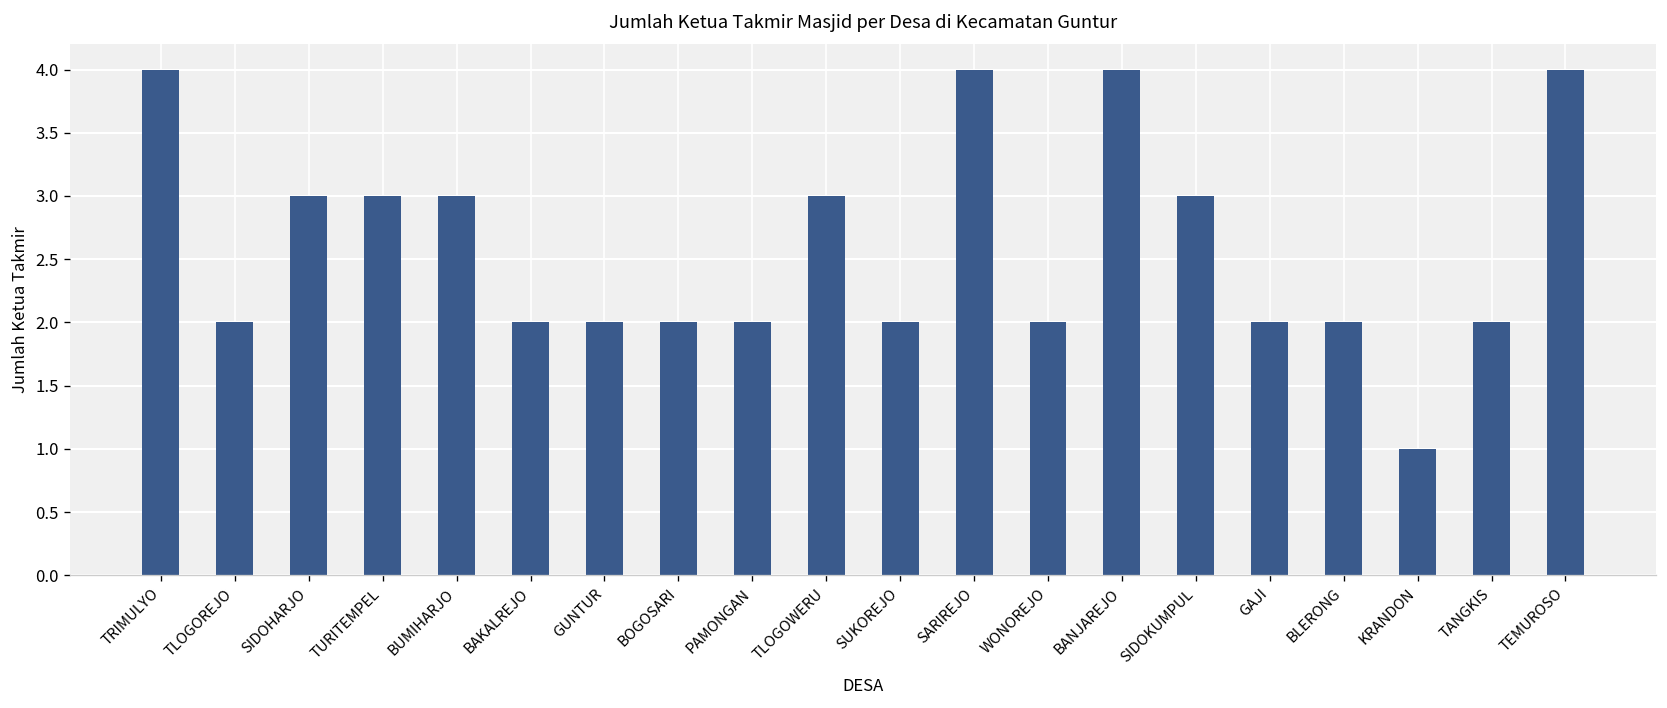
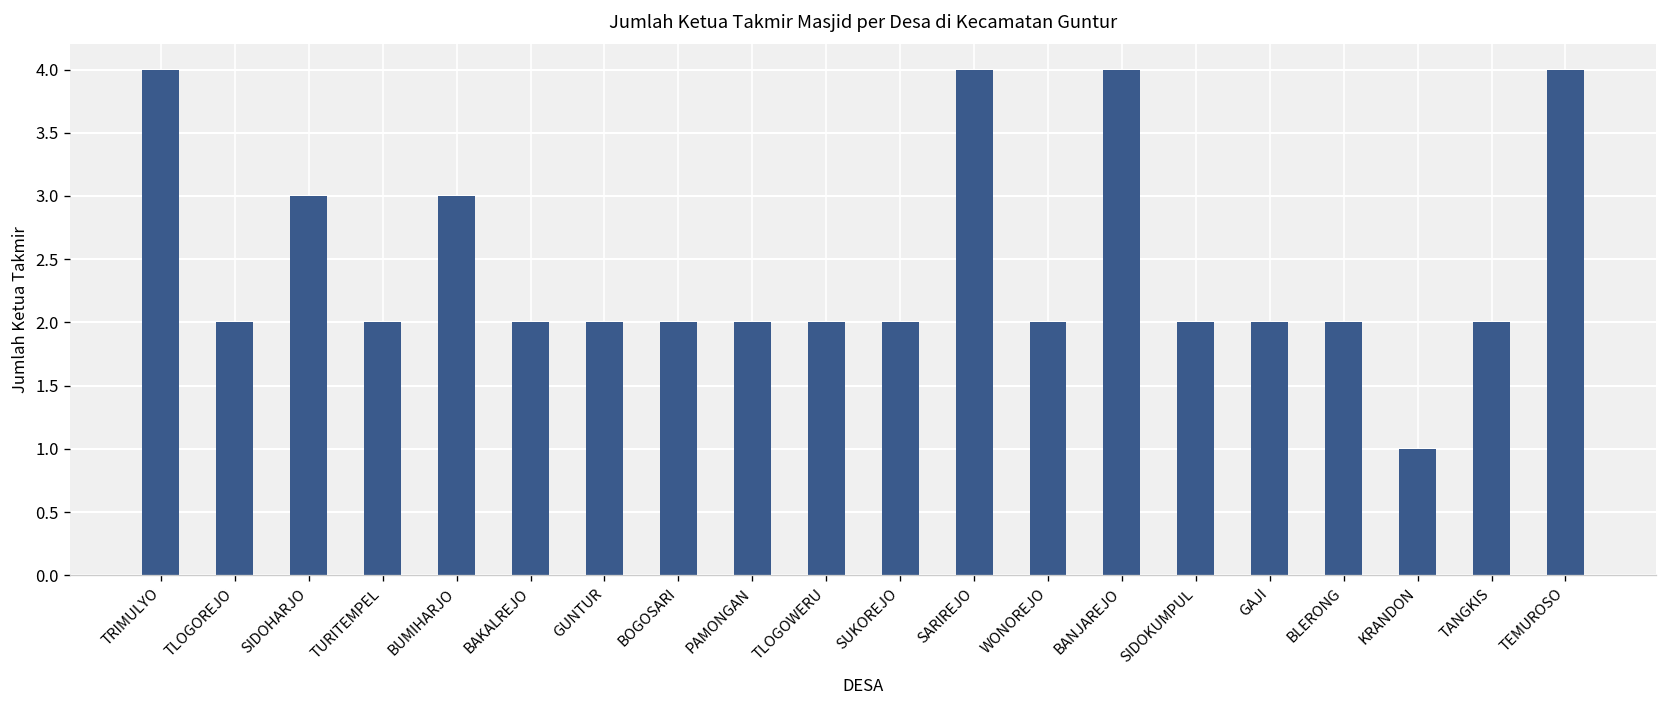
TURITEMPEL: 3 -> 2
TLOGOWERU: 3 -> 2
SIDOKUMPUL: 3 -> 2
